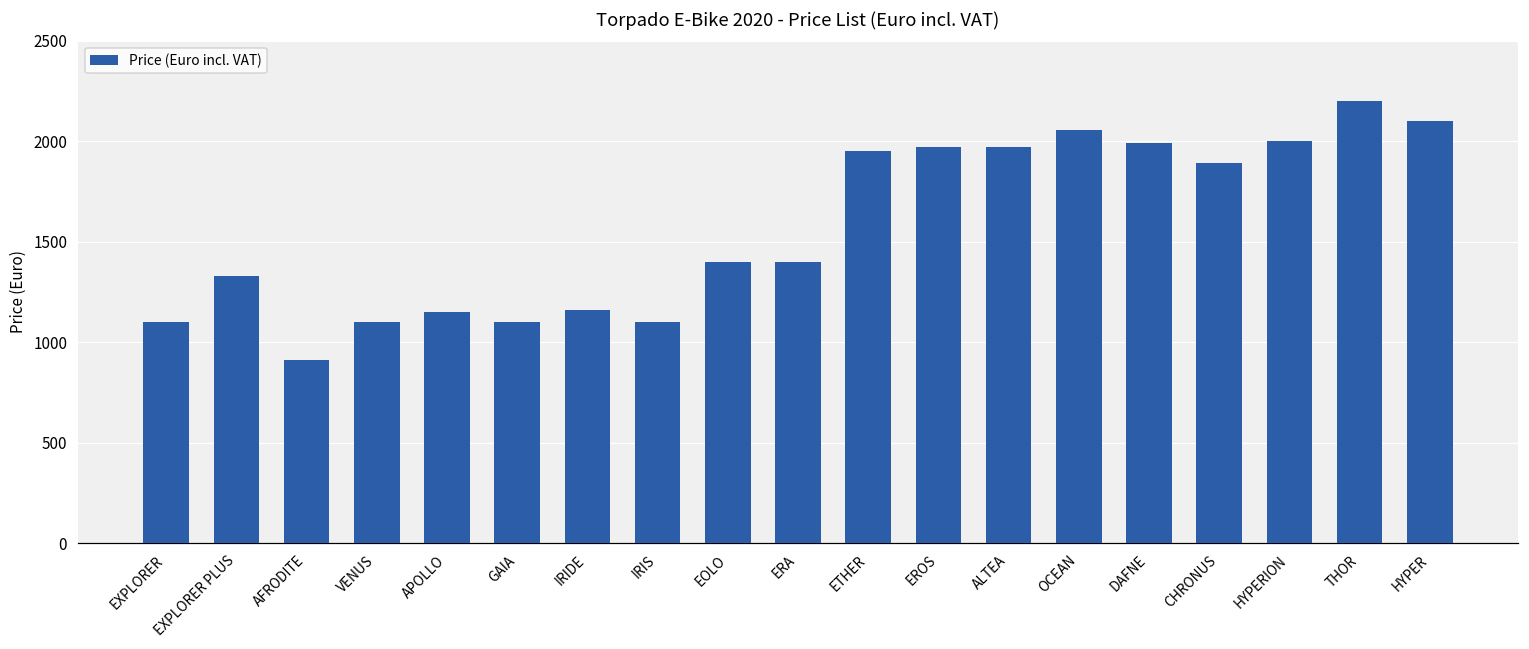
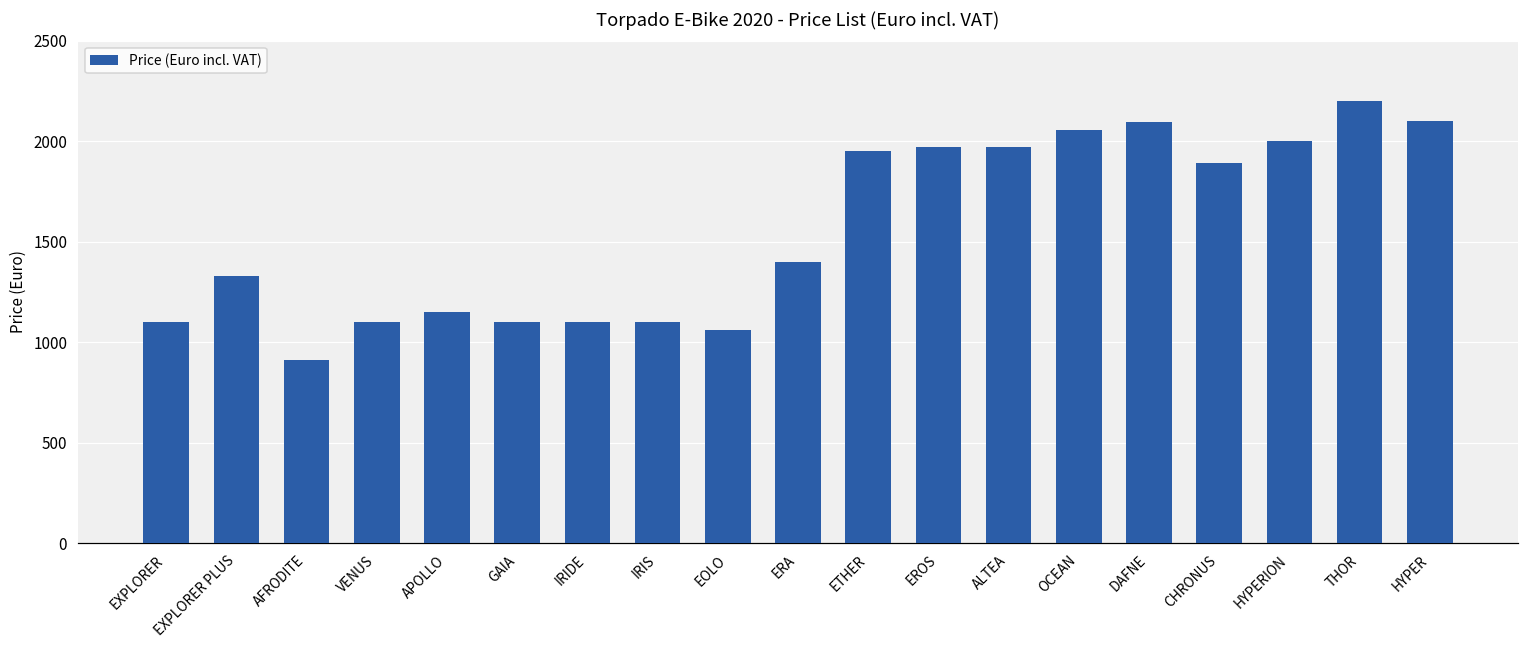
IRIDE: 1160 -> 1100
EOLO: 1400 -> 1060
DAFNE: 1990 -> 2100
